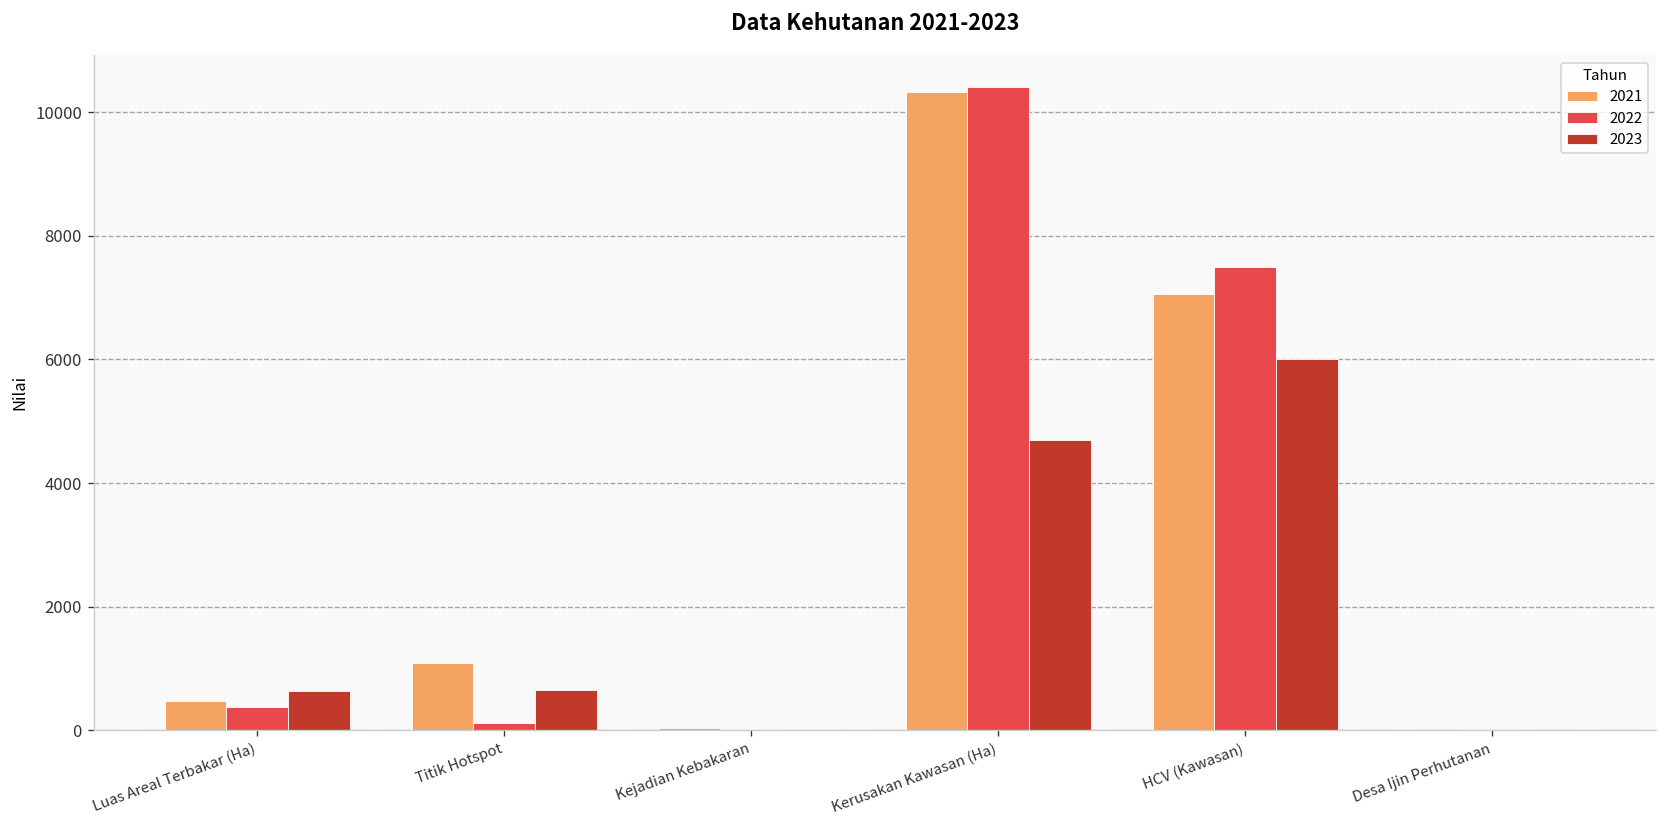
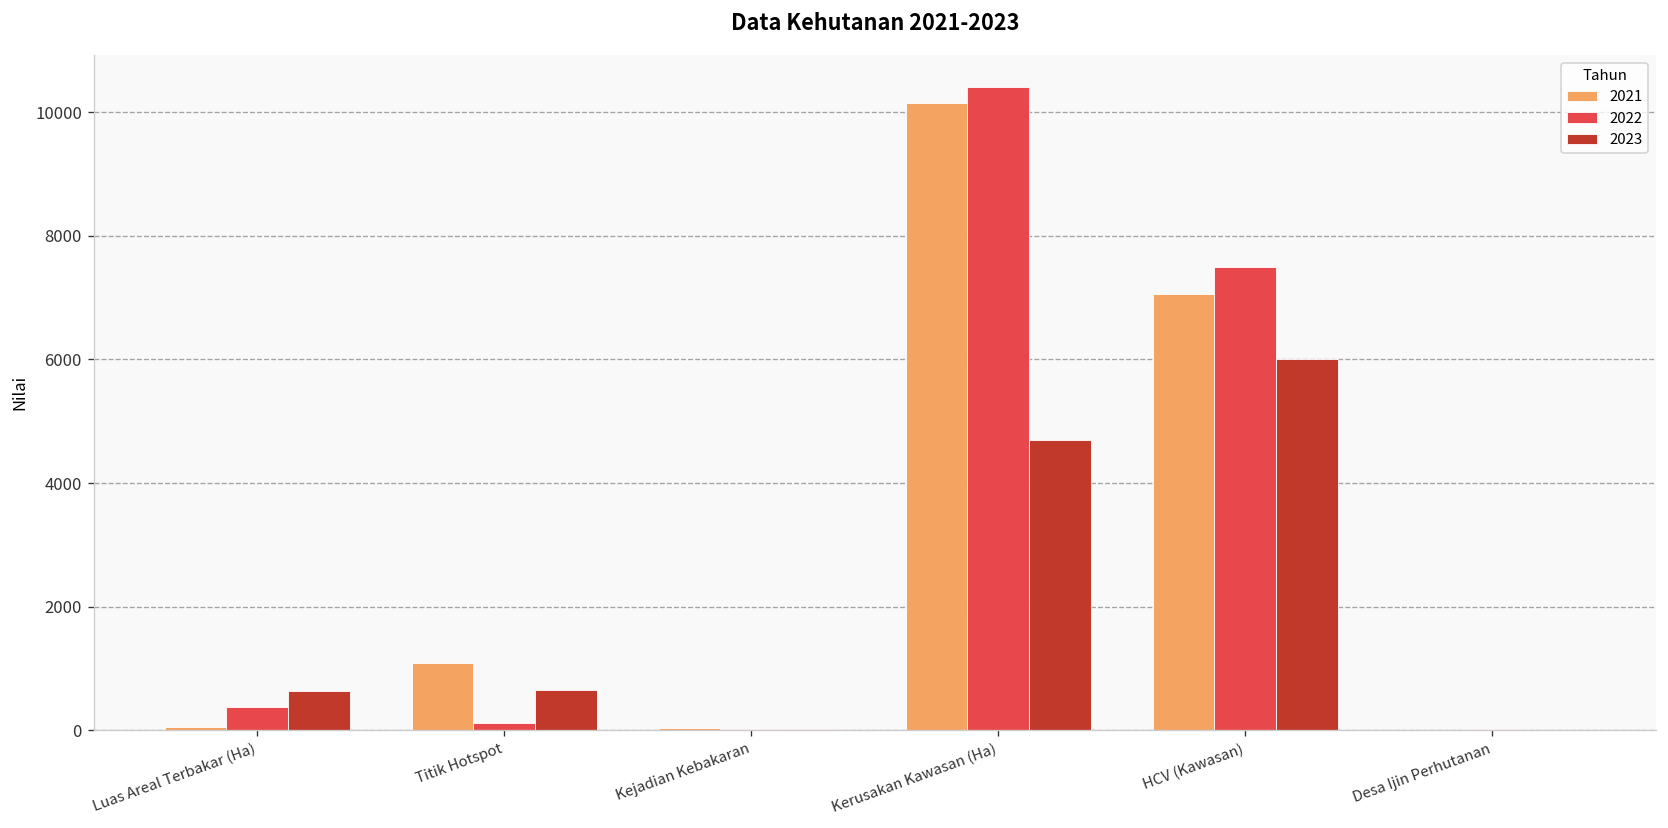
2021, Luas Areal Terbakar (Ha): 500 -> 0
2021, Kerusakan Kawasan (Ha): 10300 -> 10100
